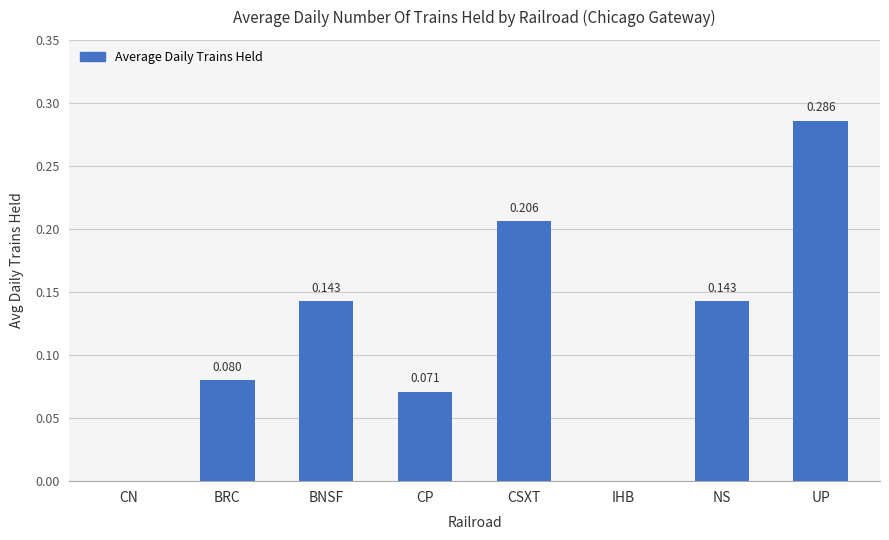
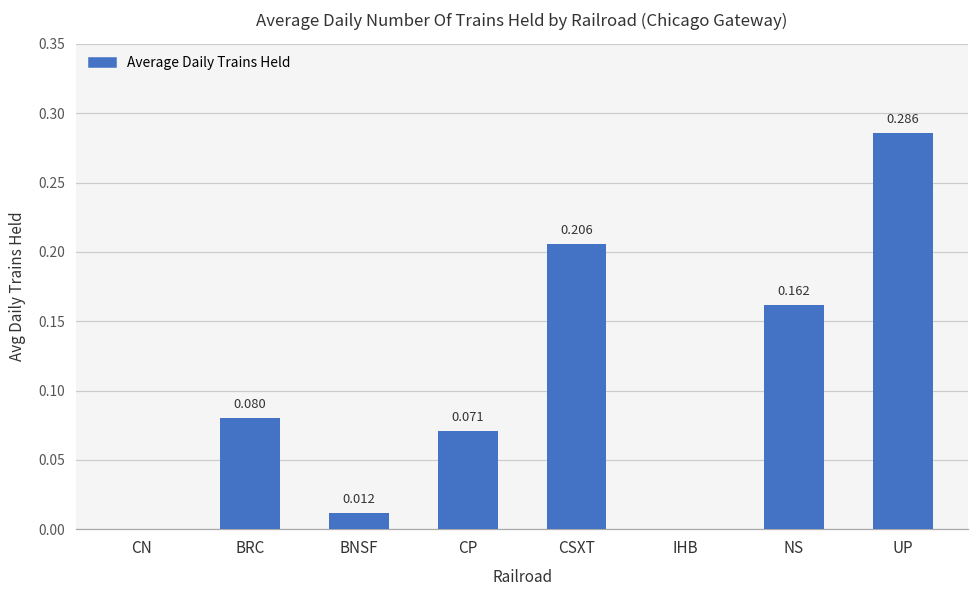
BNSF: 0.143 -> 0.012
NS: 0.143 -> 0.162
